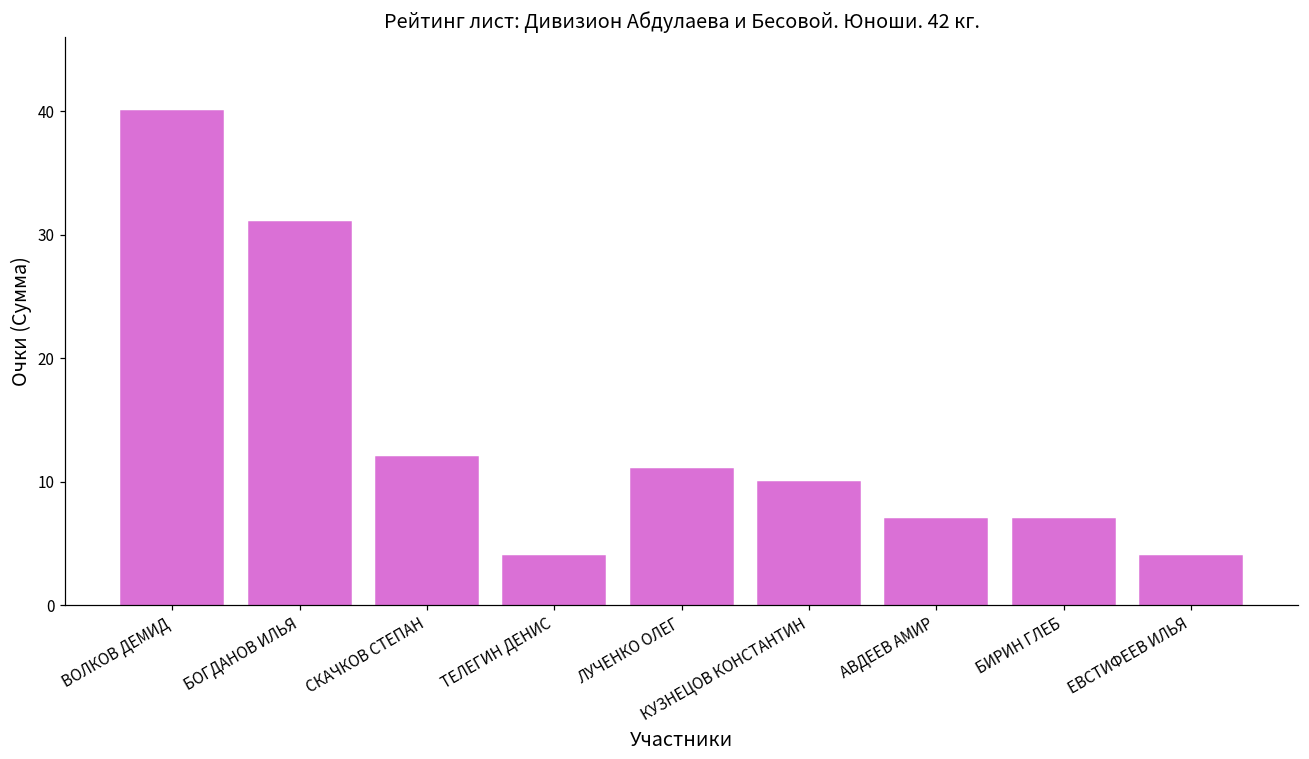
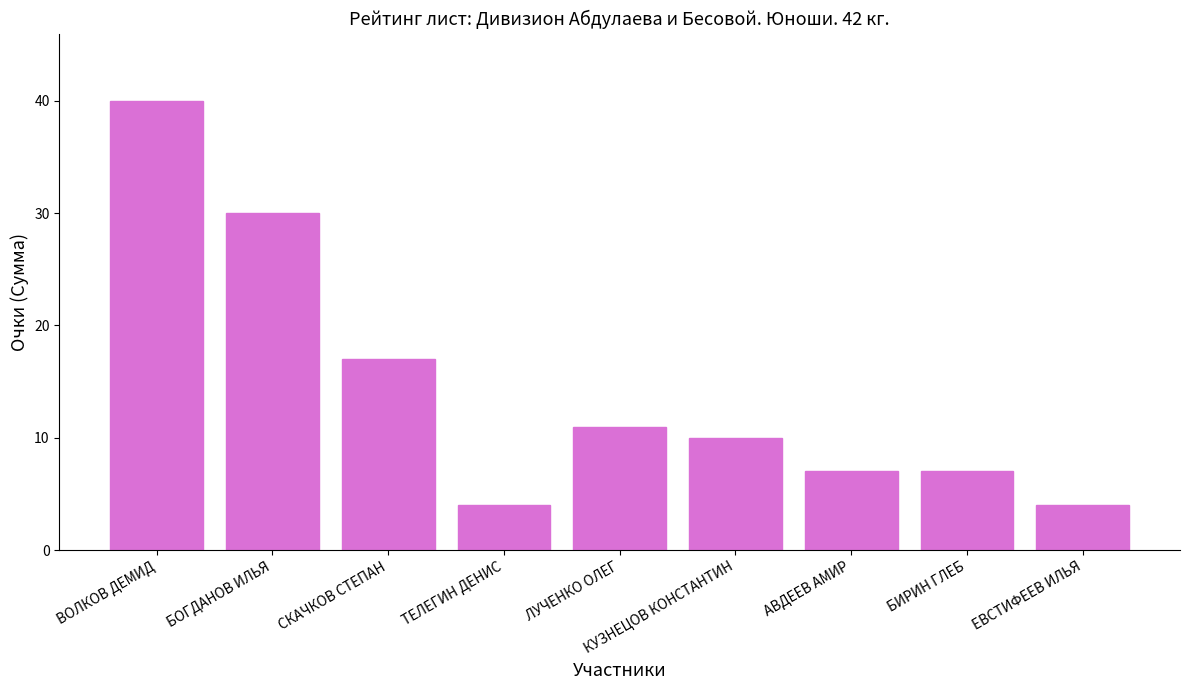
БОГДАНОВ ИЛЬЯ: 31 -> 30
СКАЧКОВ СТЕПАН: 12 -> 17
